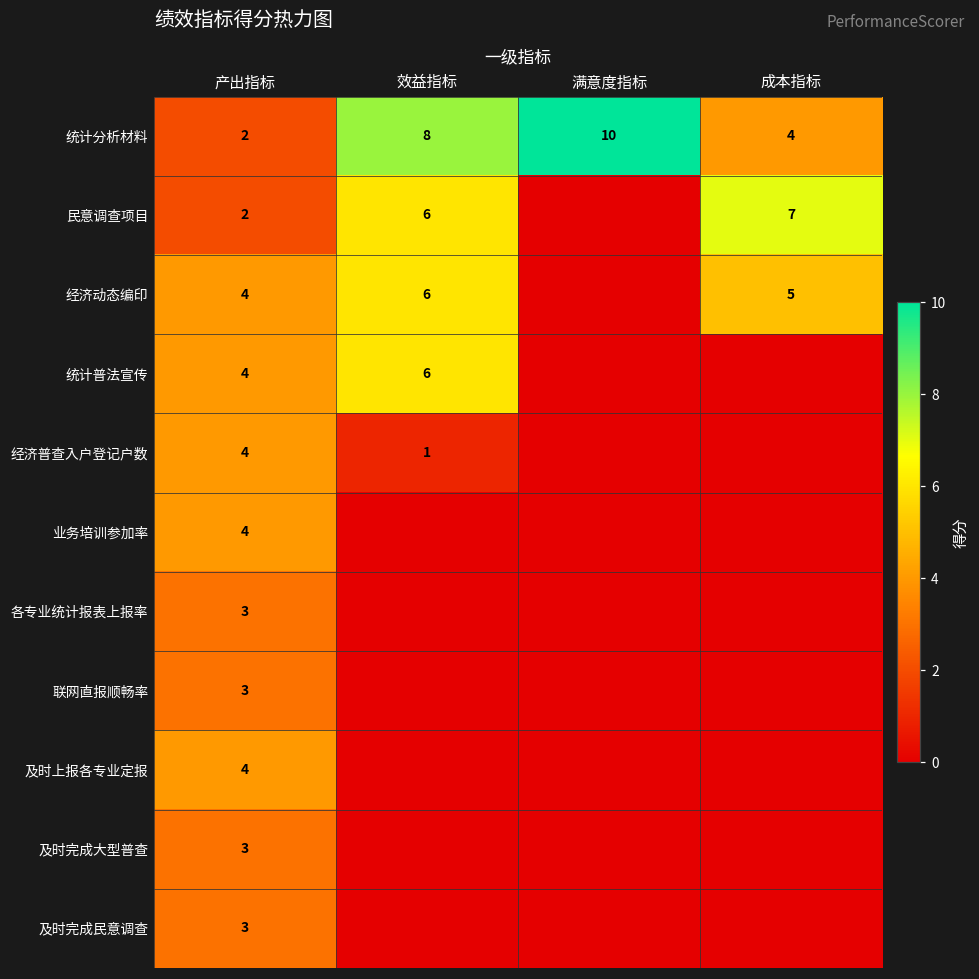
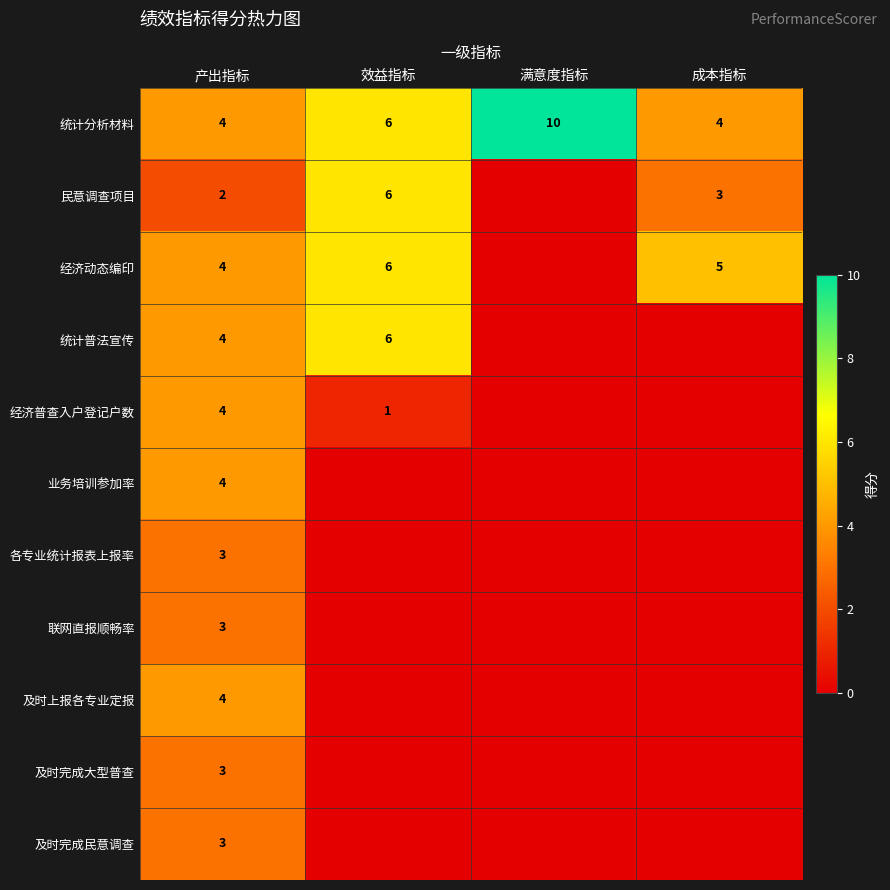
统计分析材料, 产出指标: 2 -> 4
统计分析材料, 效益指标: 8 -> 6
民意调查项目, 成本指标: 7 -> 3
